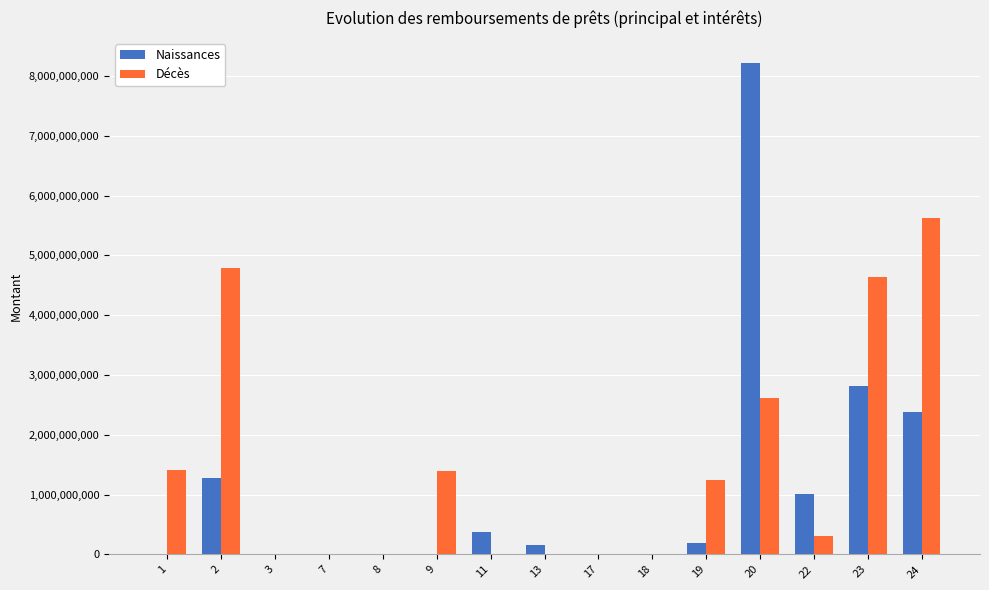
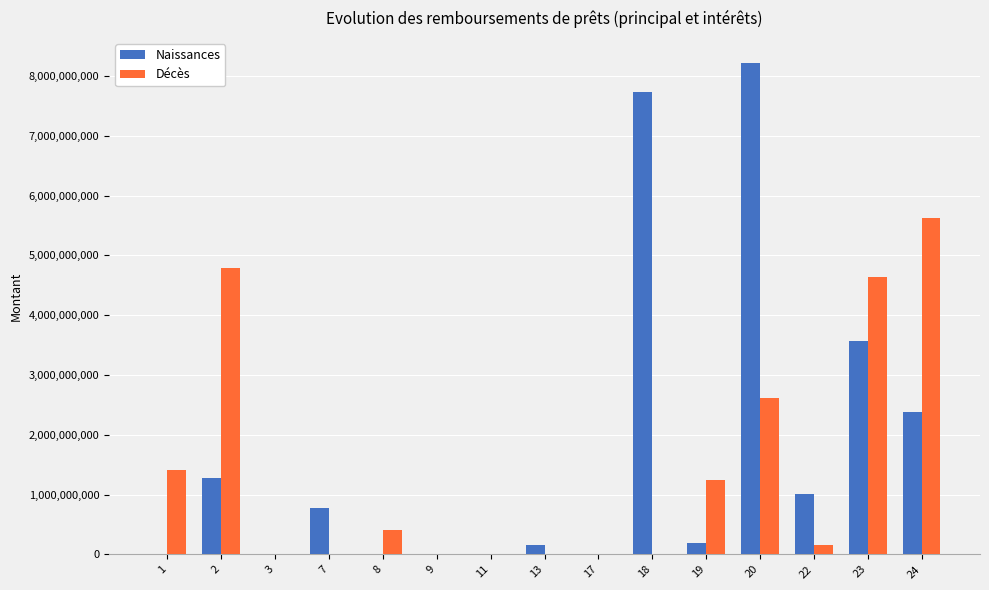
Naissances, 7: 0 -> 800,000,000
Décès, 8: 0 -> 400,000,000
Décès, 9: 1,400,000,000 -> 0
Naissances, 11: 400,000,000 -> 0
Naissances, 18: 0 -> 7,700,000,000
Décès, 22: 300,000,000 -> 200,000,000
Naissances, 23: 2,800,000,000 -> 3,600,000,000
